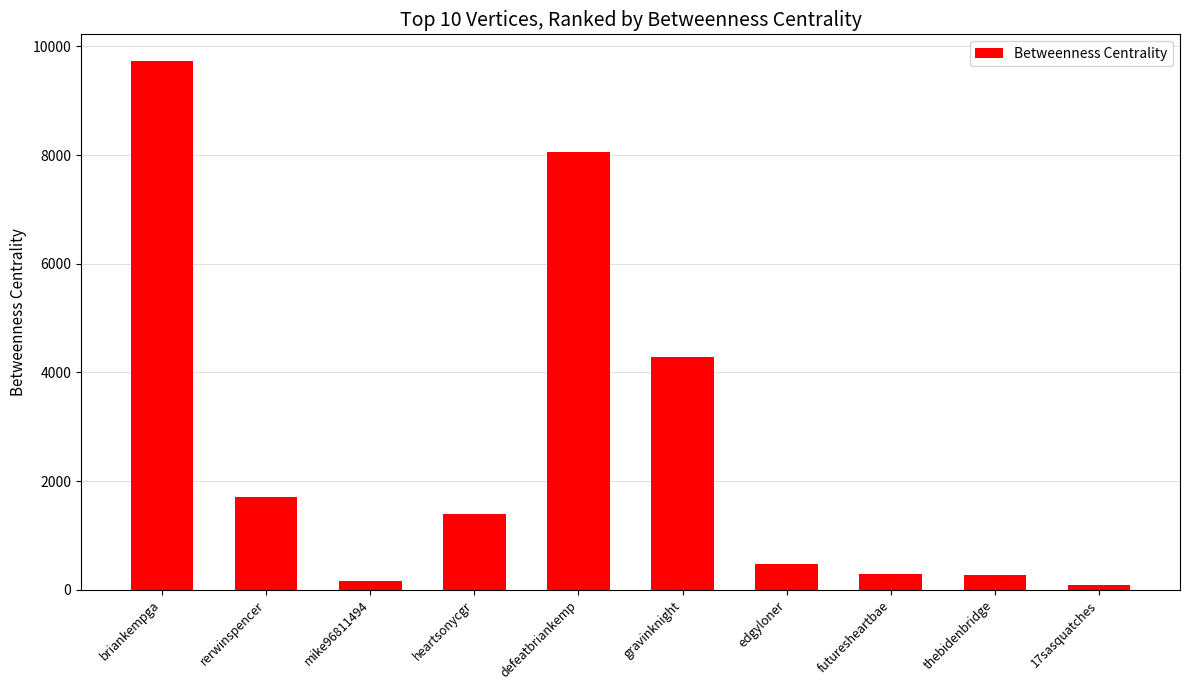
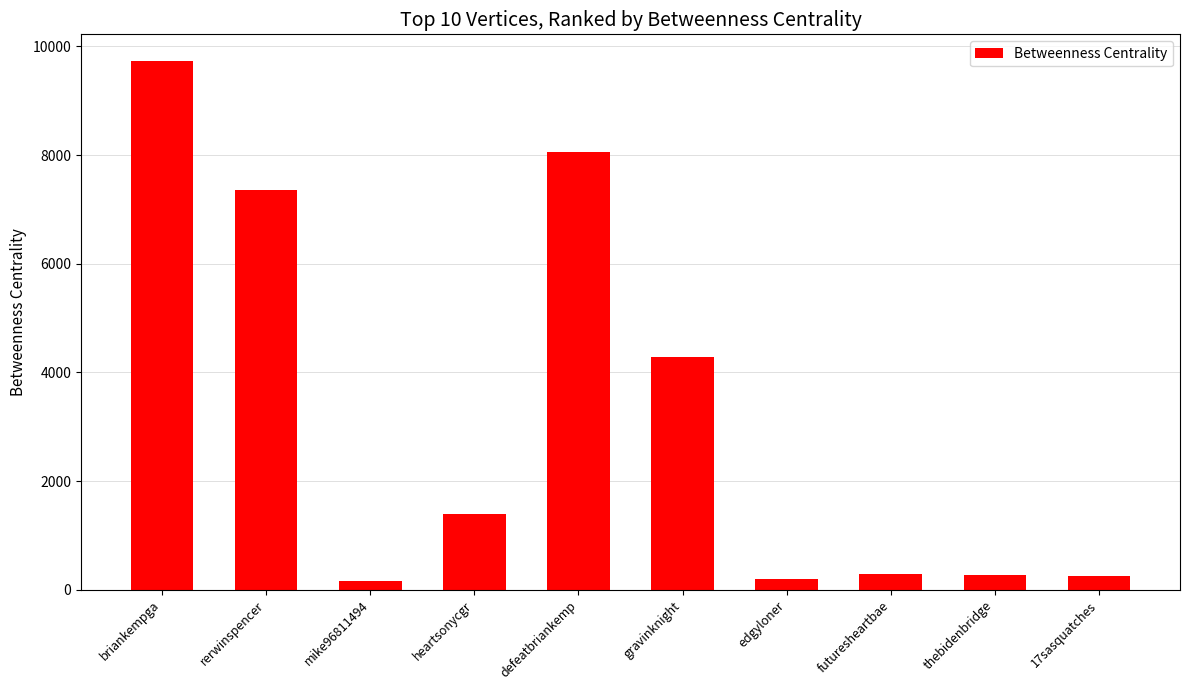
rerwinspencer: 1700 -> 7400
edgyloner: 500 -> 200
17sasquatches: 100 -> 200
